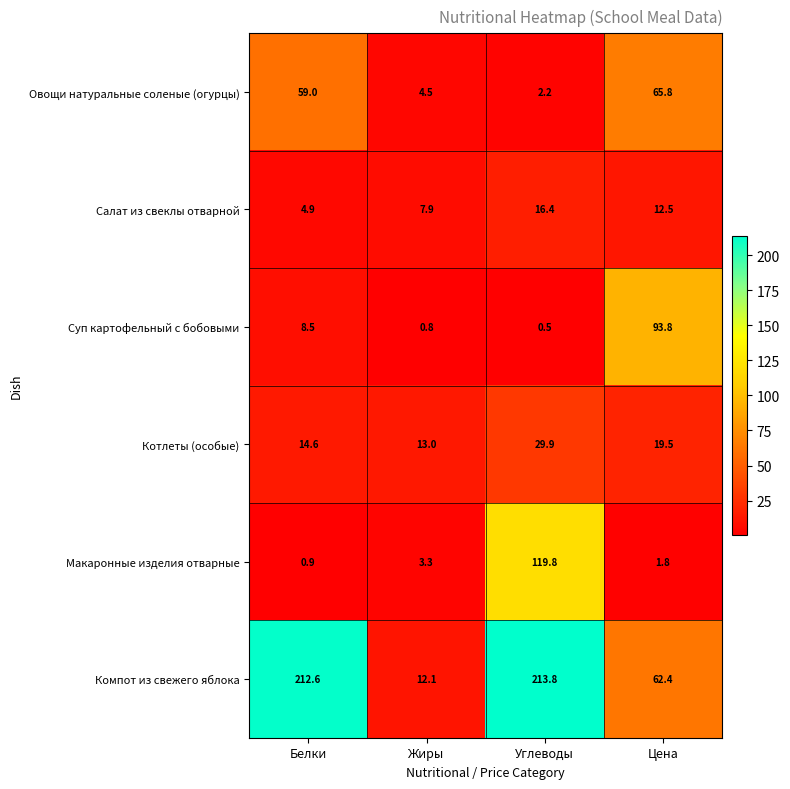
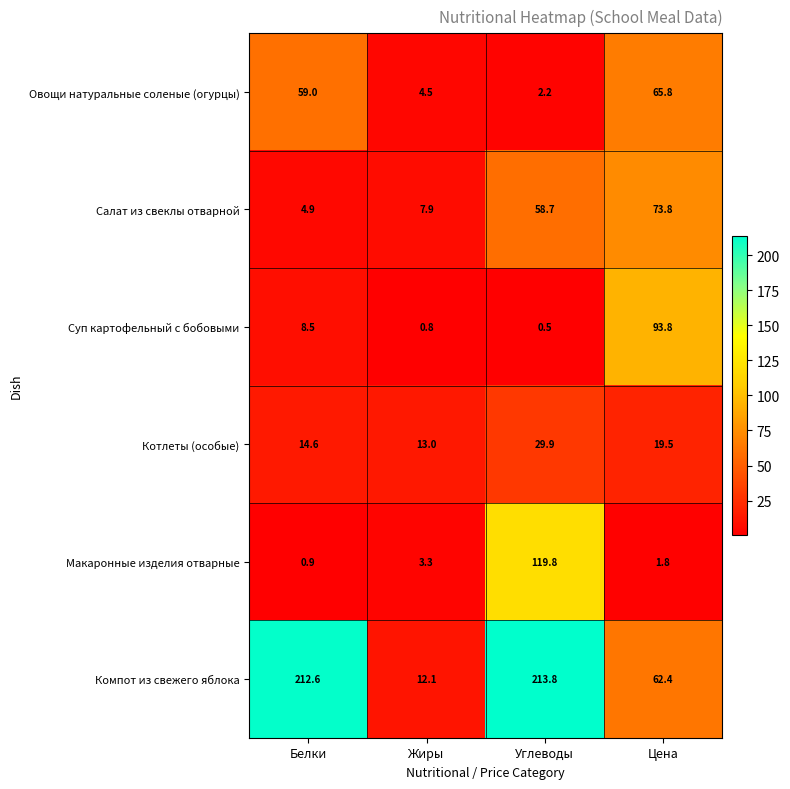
Салат из свеклы отварной, Углеводы: 16.4 -> 58.7
Салат из свеклы отварной, Цена: 12.5 -> 73.8
